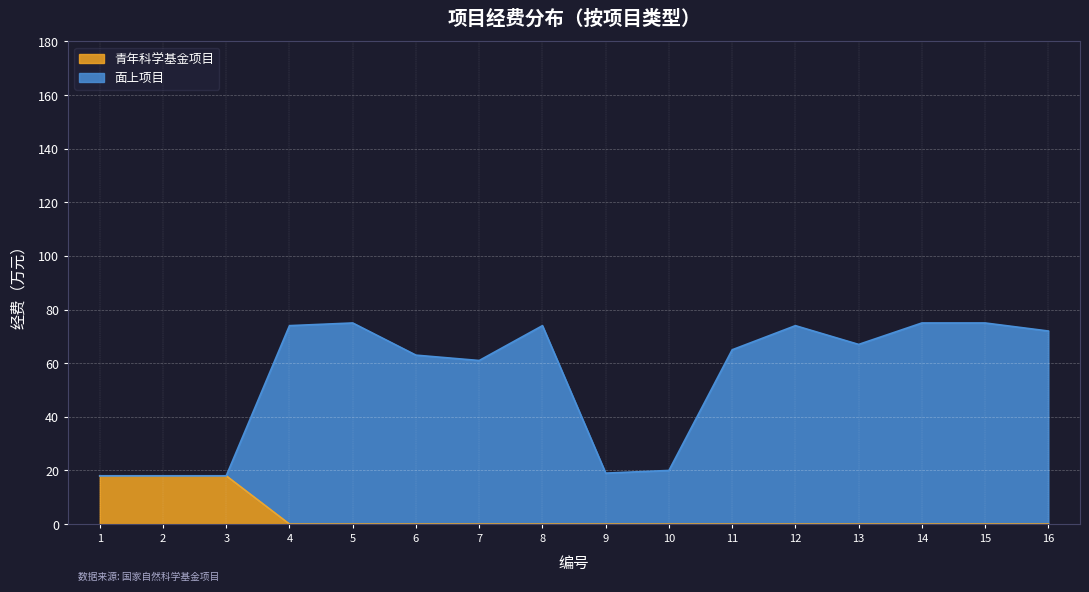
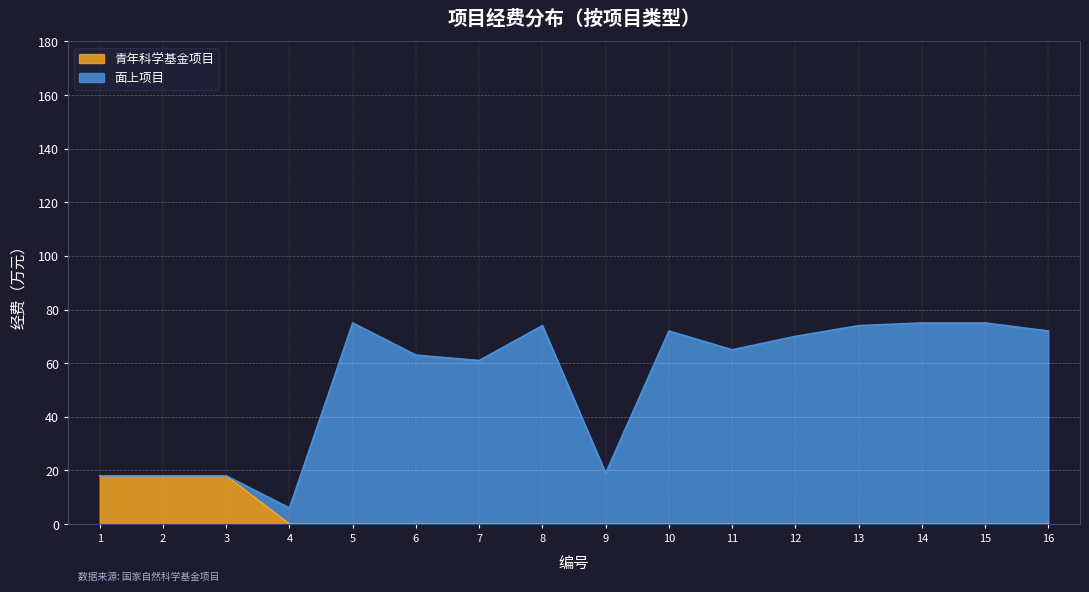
面上项目, 4: 74 -> 6
面上项目, 10: 20 -> 72
面上项目, 12: 74 -> 70
面上项目, 13: 67 -> 74
